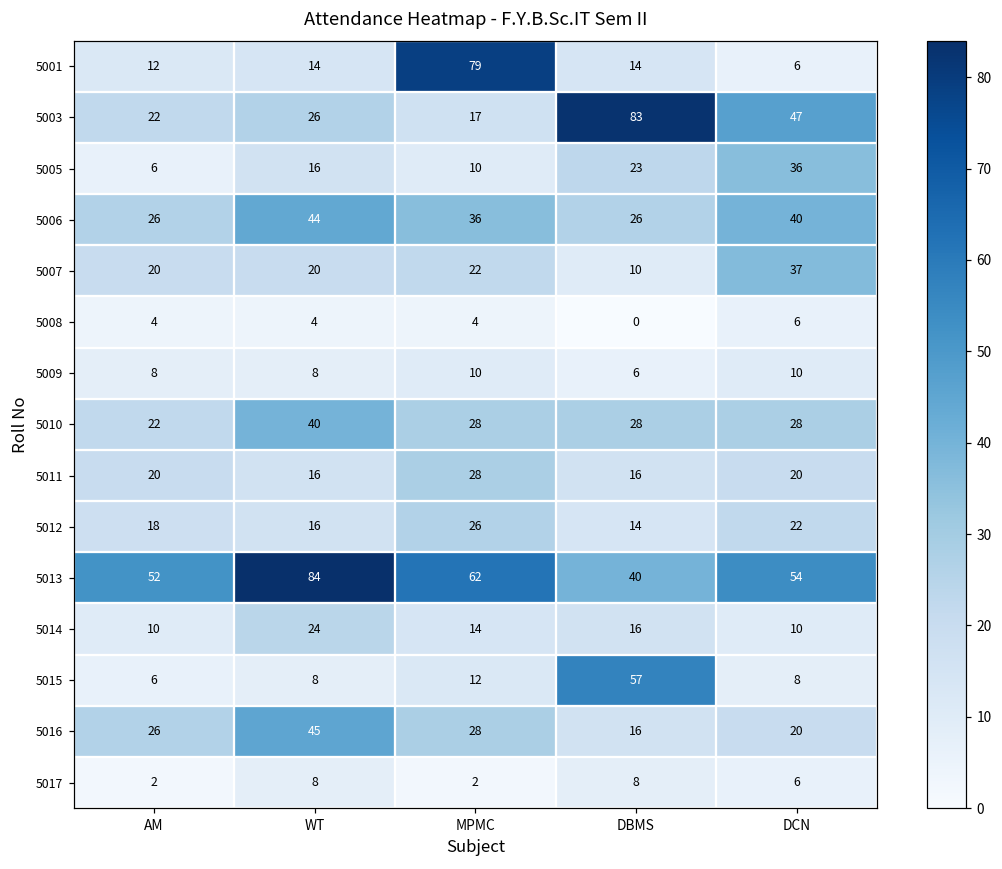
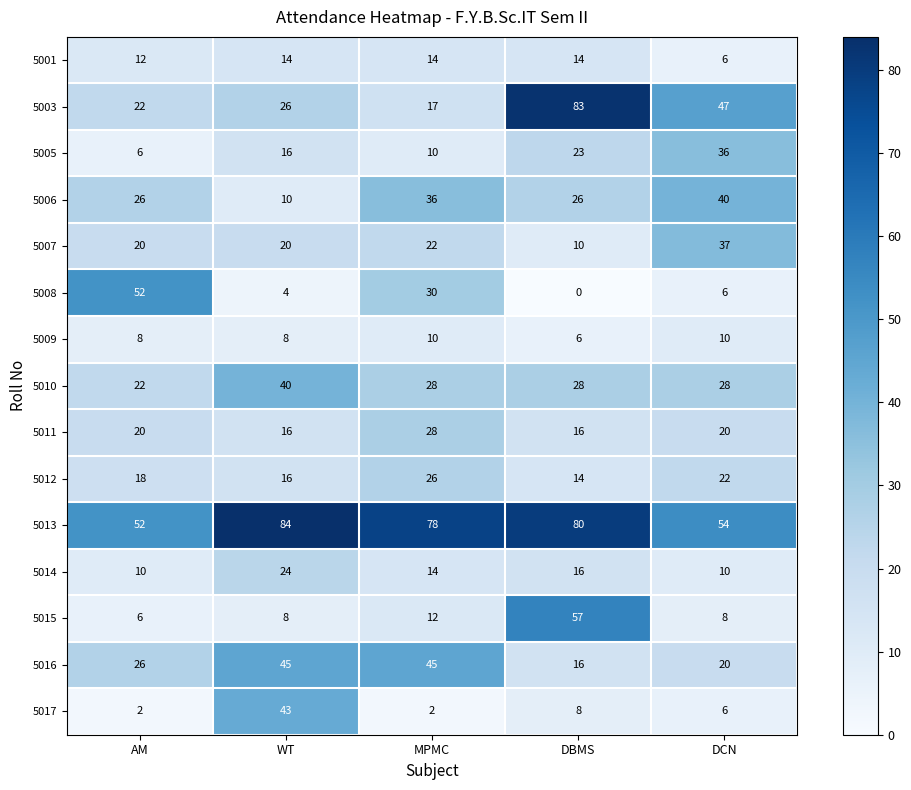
5001, MPMC: 79 -> 14
5006, WT: 44 -> 10
5008, AM: 4 -> 52
5008, MPMC: 4 -> 30
5013, MPMC: 62 -> 78
5013, DBMS: 40 -> 80
5016, MPMC: 28 -> 45
5017, WT: 8 -> 43
